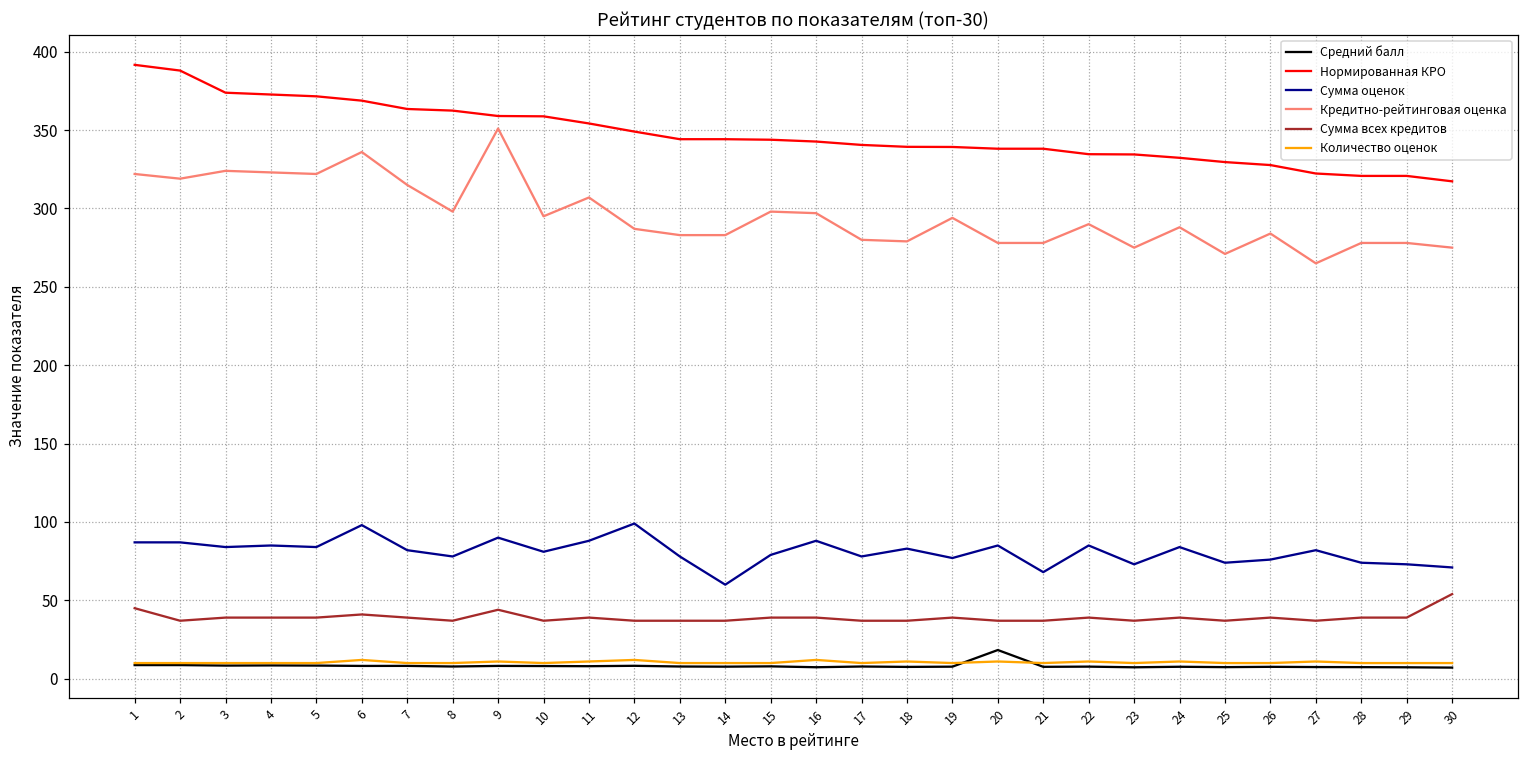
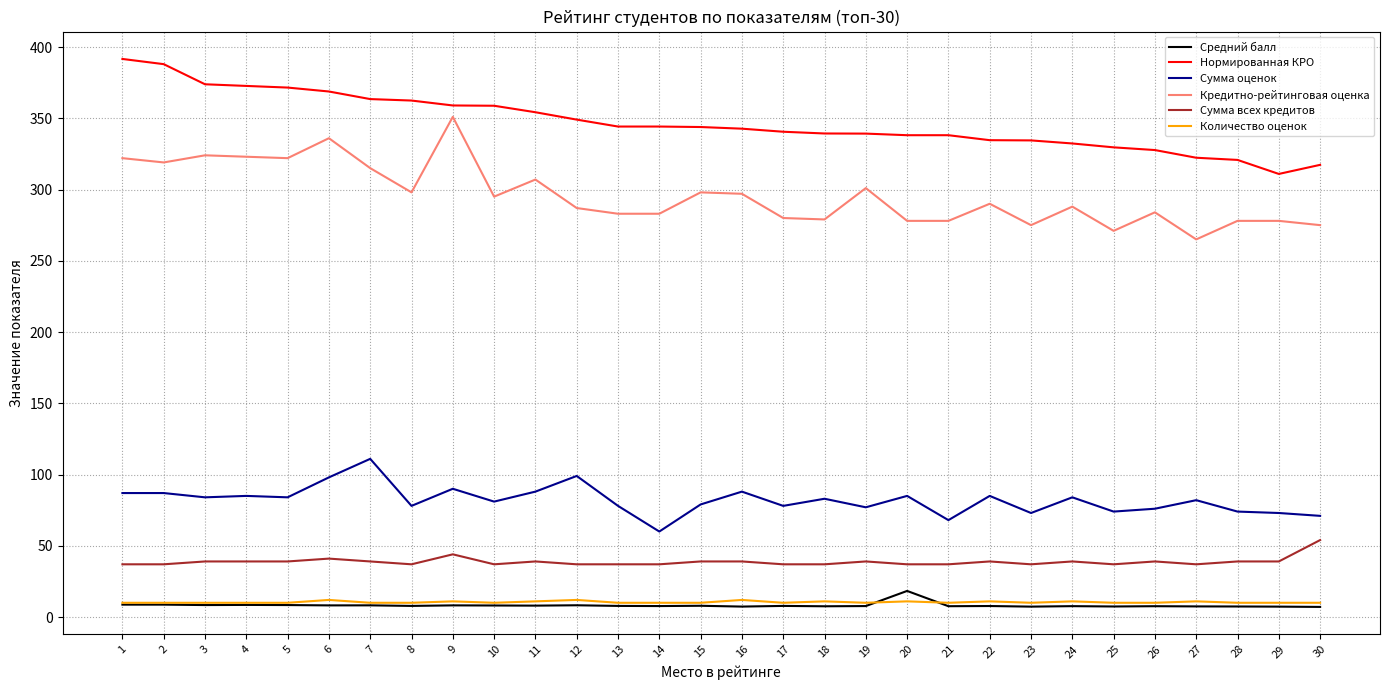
Сумма всех кредитов, 1: 45 -> 37
Сумма оценок, 7: 82 -> 111
Кредитно-рейтинговая оценка, 19: 294 -> 301
Нормированная КРО, 29: 321 -> 311
